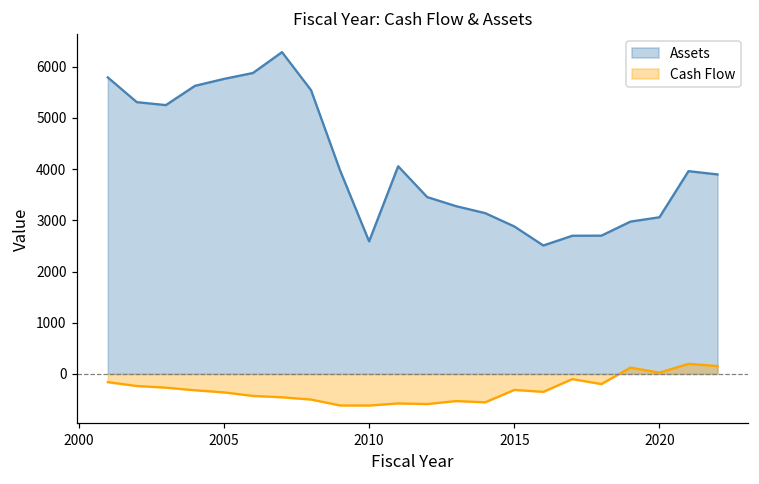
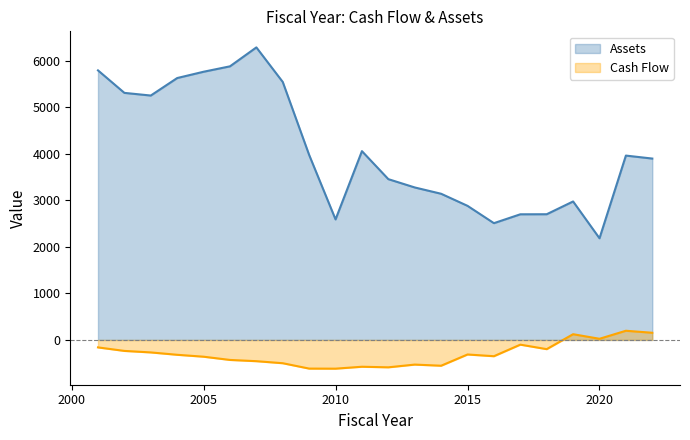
Assets, 2020: 3100 -> 2200
